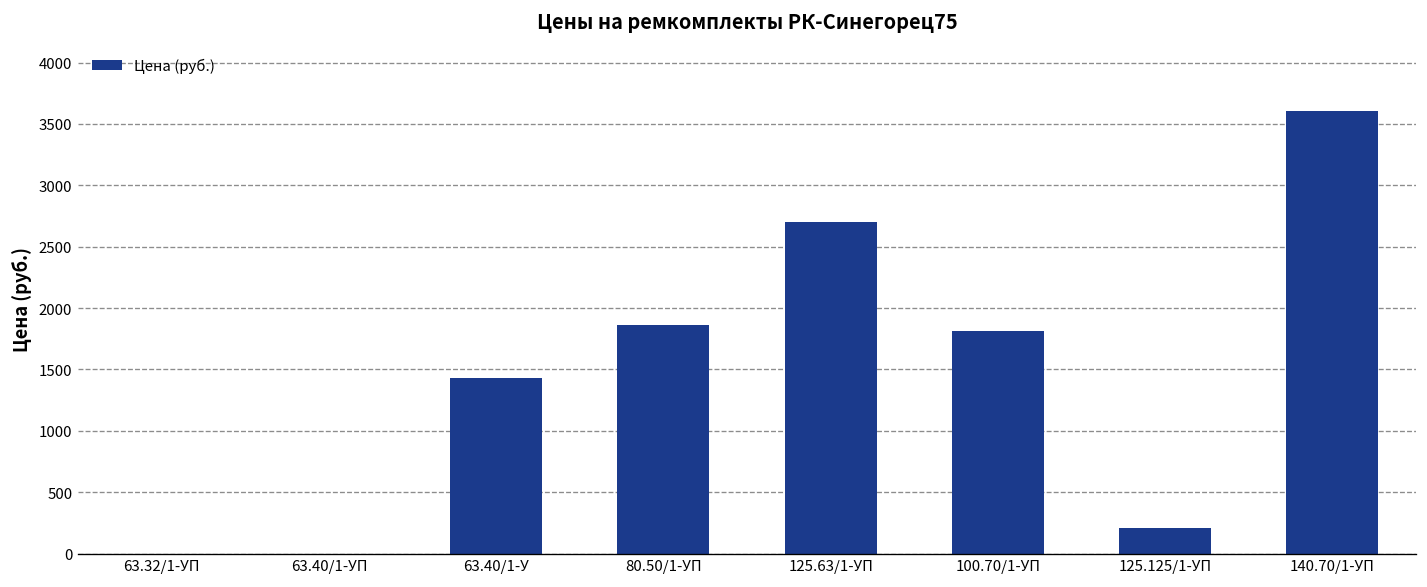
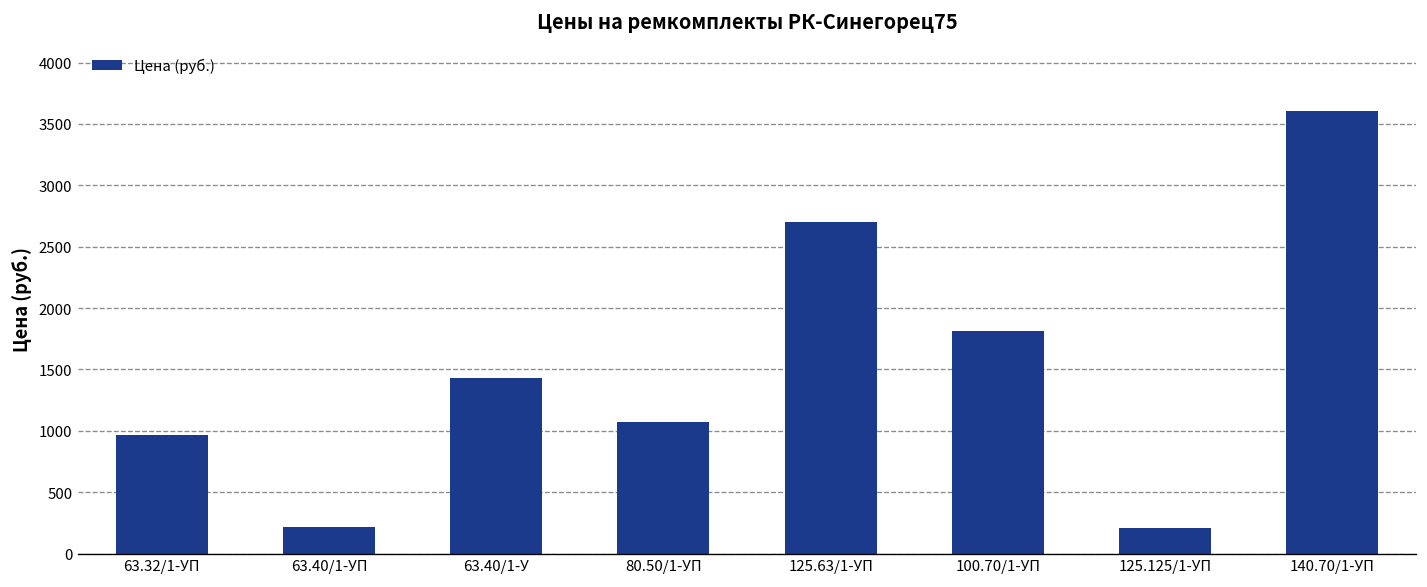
63.32/1-УП: 0 -> 970
63.40/1-УП: 0 -> 210
80.50/1-УП: 1870 -> 1070
